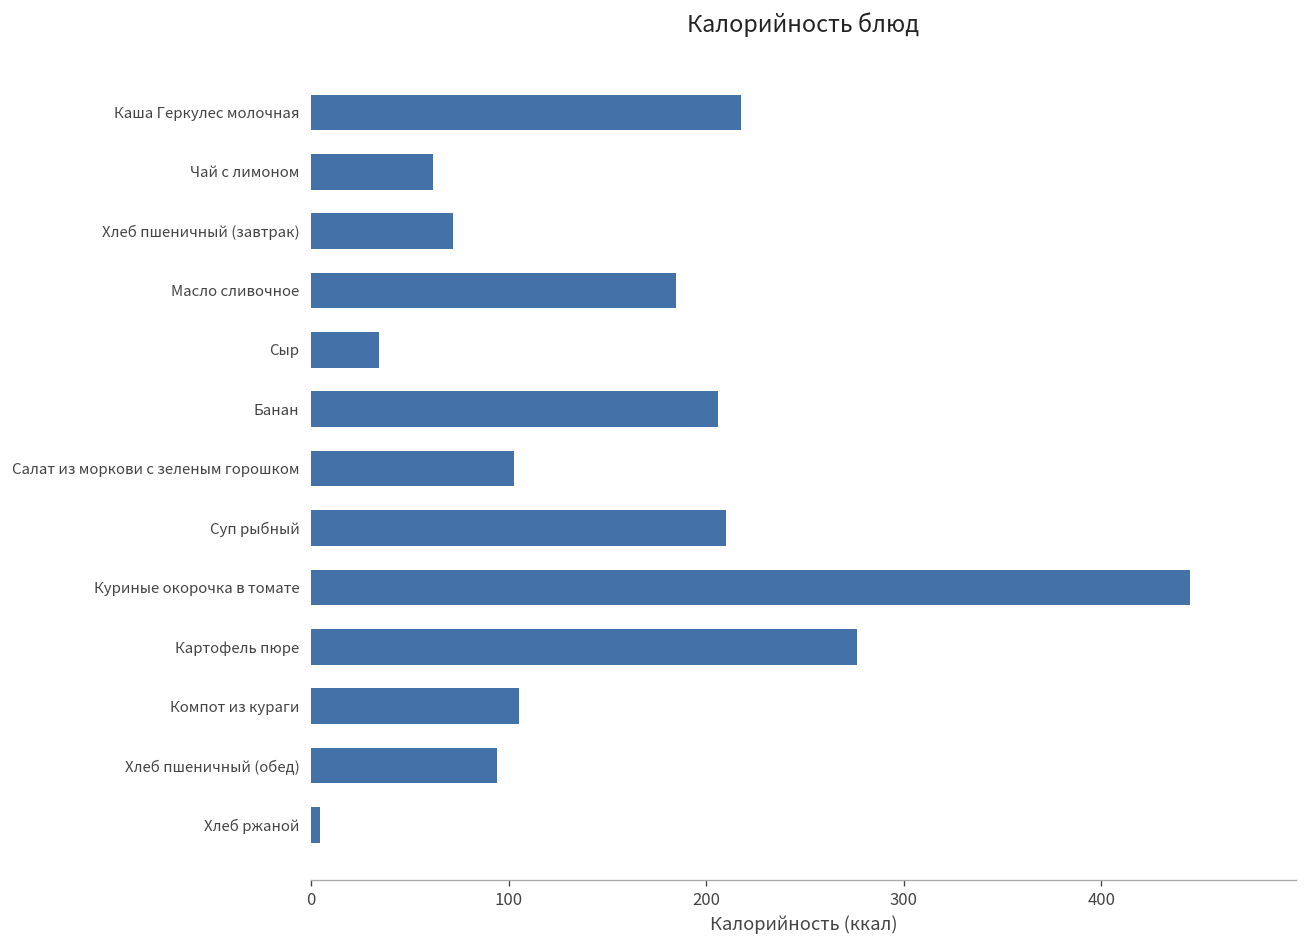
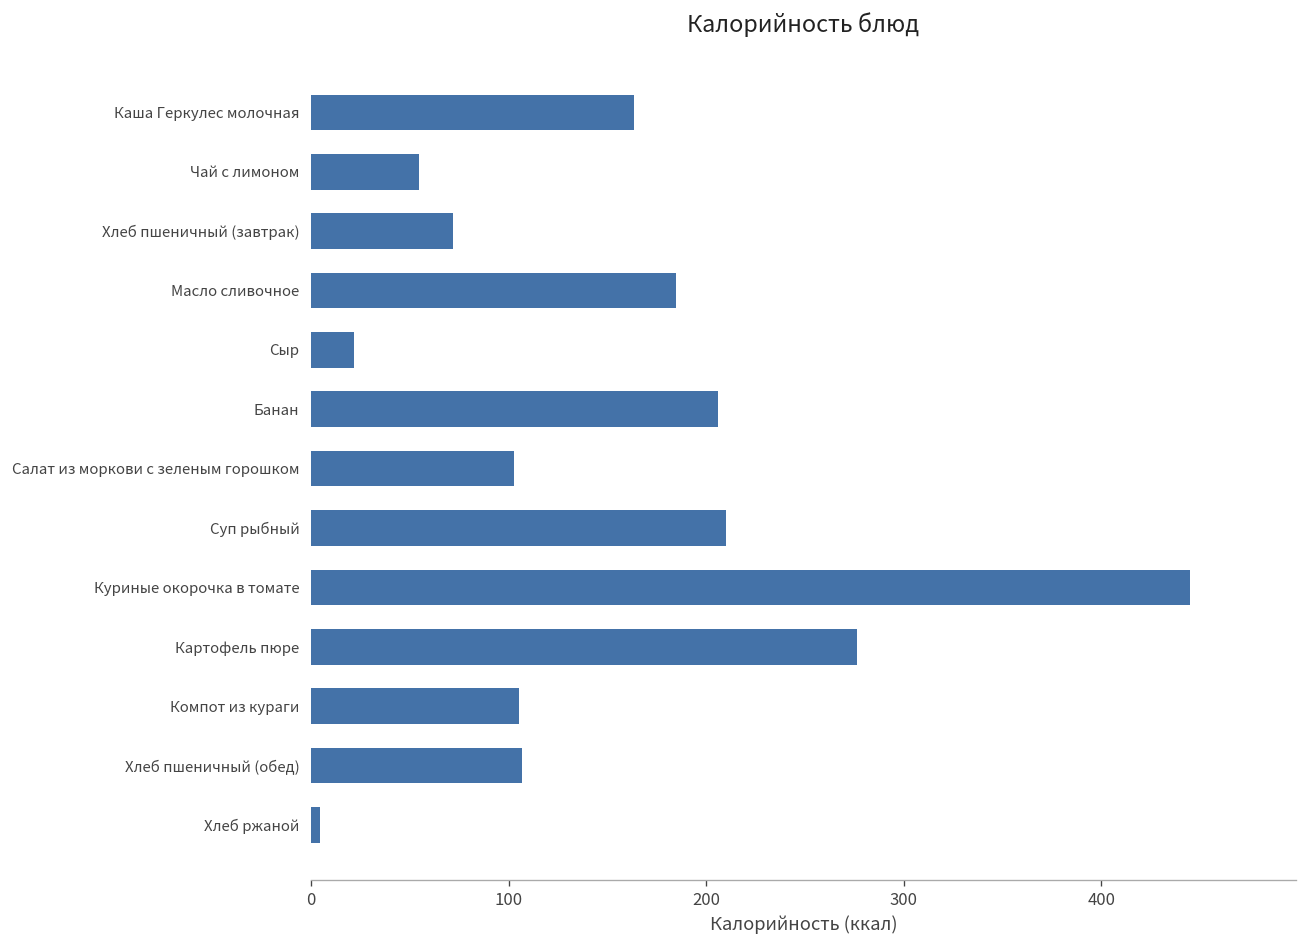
Каша Геркулес молочная: 218 -> 164
Чай с лимоном: 61 -> 55
Сыр: 34 -> 22
Хлеб пшеничный (обед): 94 -> 107
